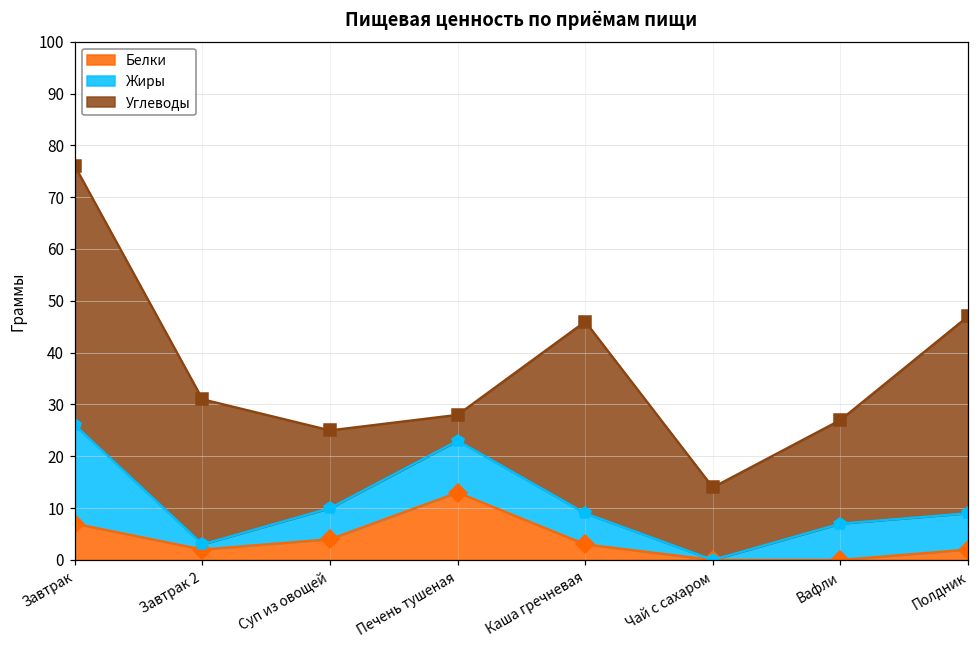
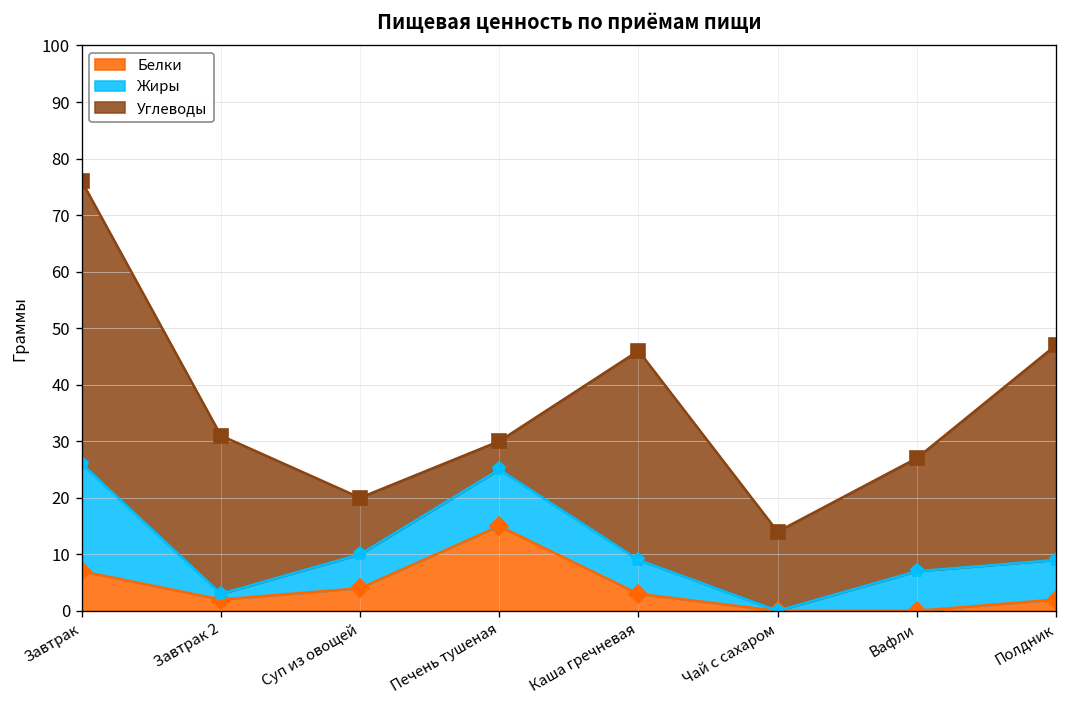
Углеводы, Суп из овощей: 15 -> 10
Белки, Печень тушеная: 13 -> 15
